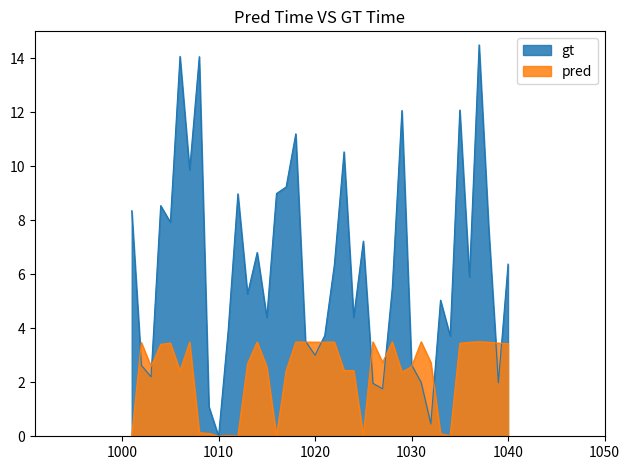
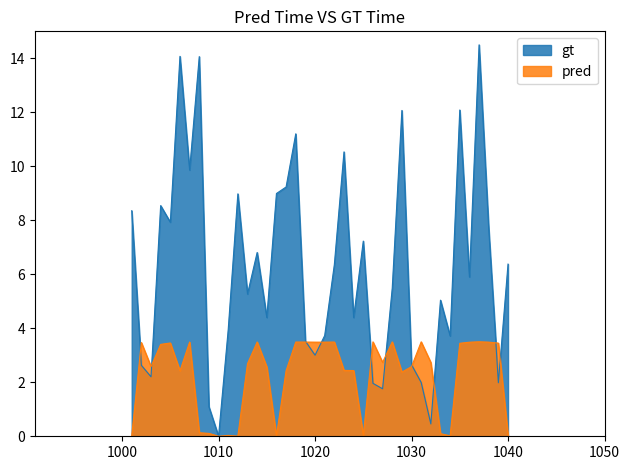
pred, 1040: 3.4 -> 0.0
